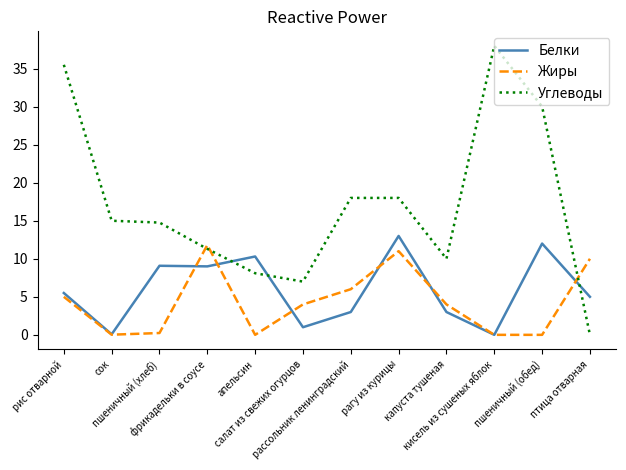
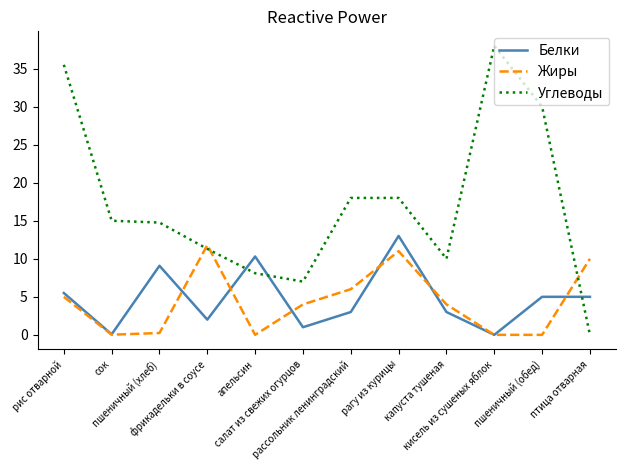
Белки, фрикадельки в соусе: 9 -> 2
Белки, пшеничный (обед): 12 -> 5
